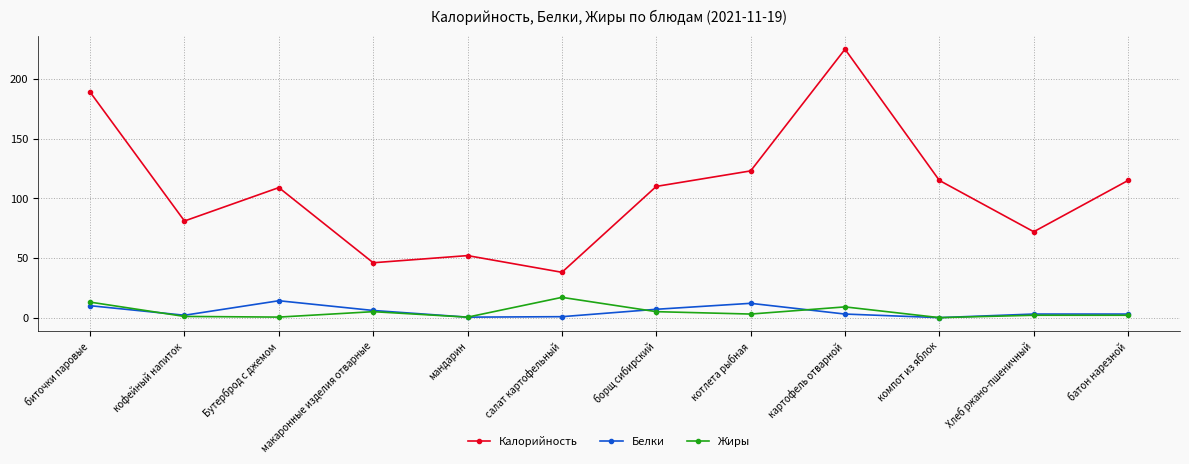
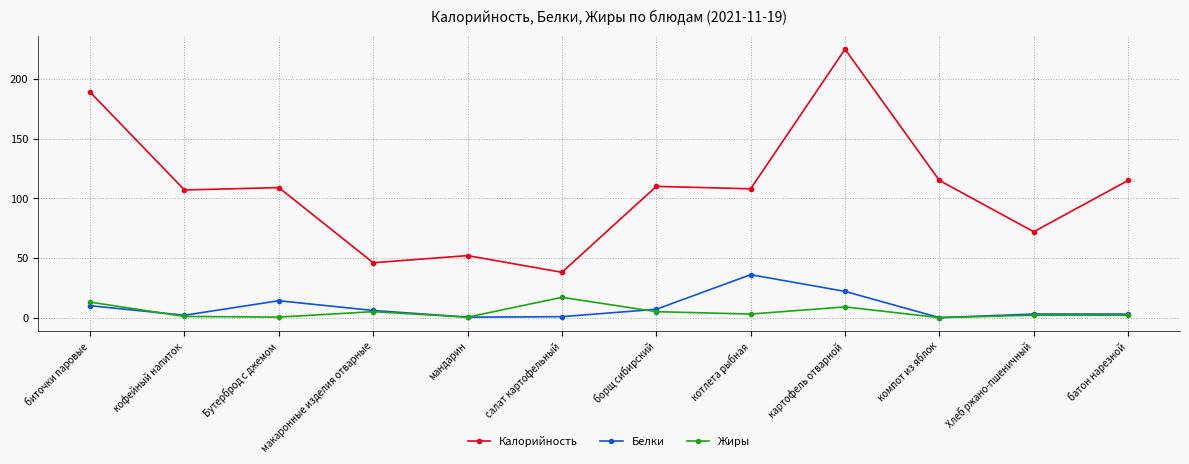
Калорийность, кофейный напиток: 81 -> 107
Калорийность, котлета рыбная: 123 -> 108
Белки, котлета рыбная: 12 -> 36
Белки, картофель отварной: 3 -> 22
